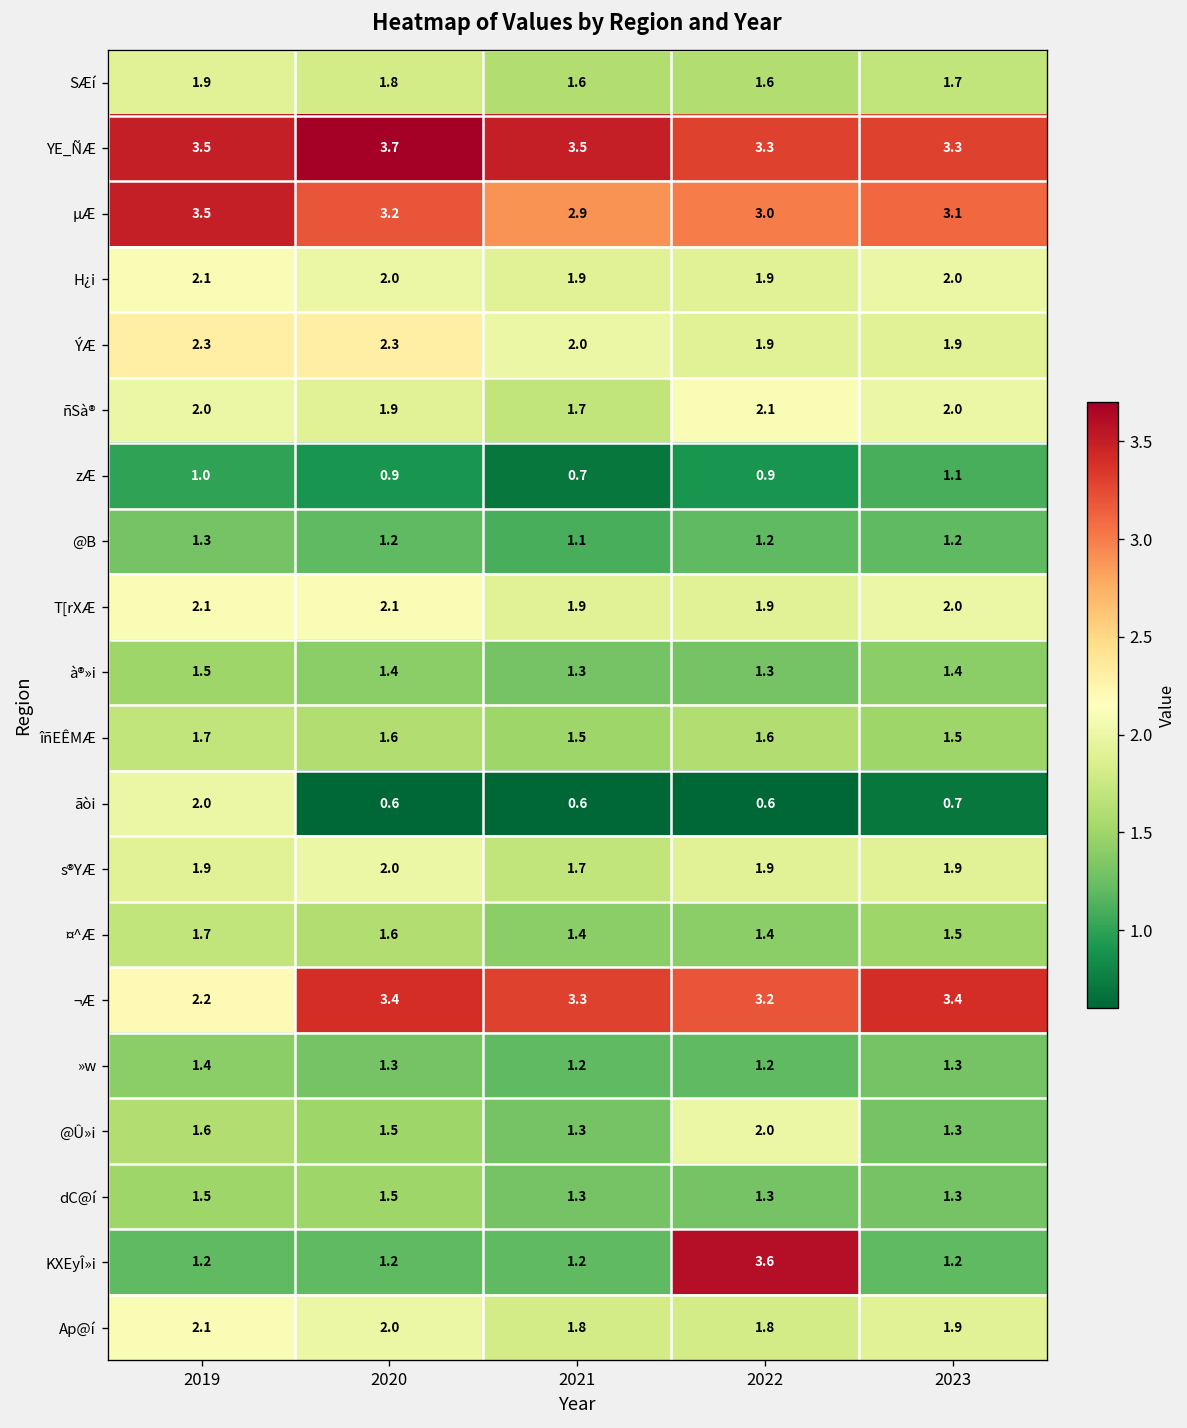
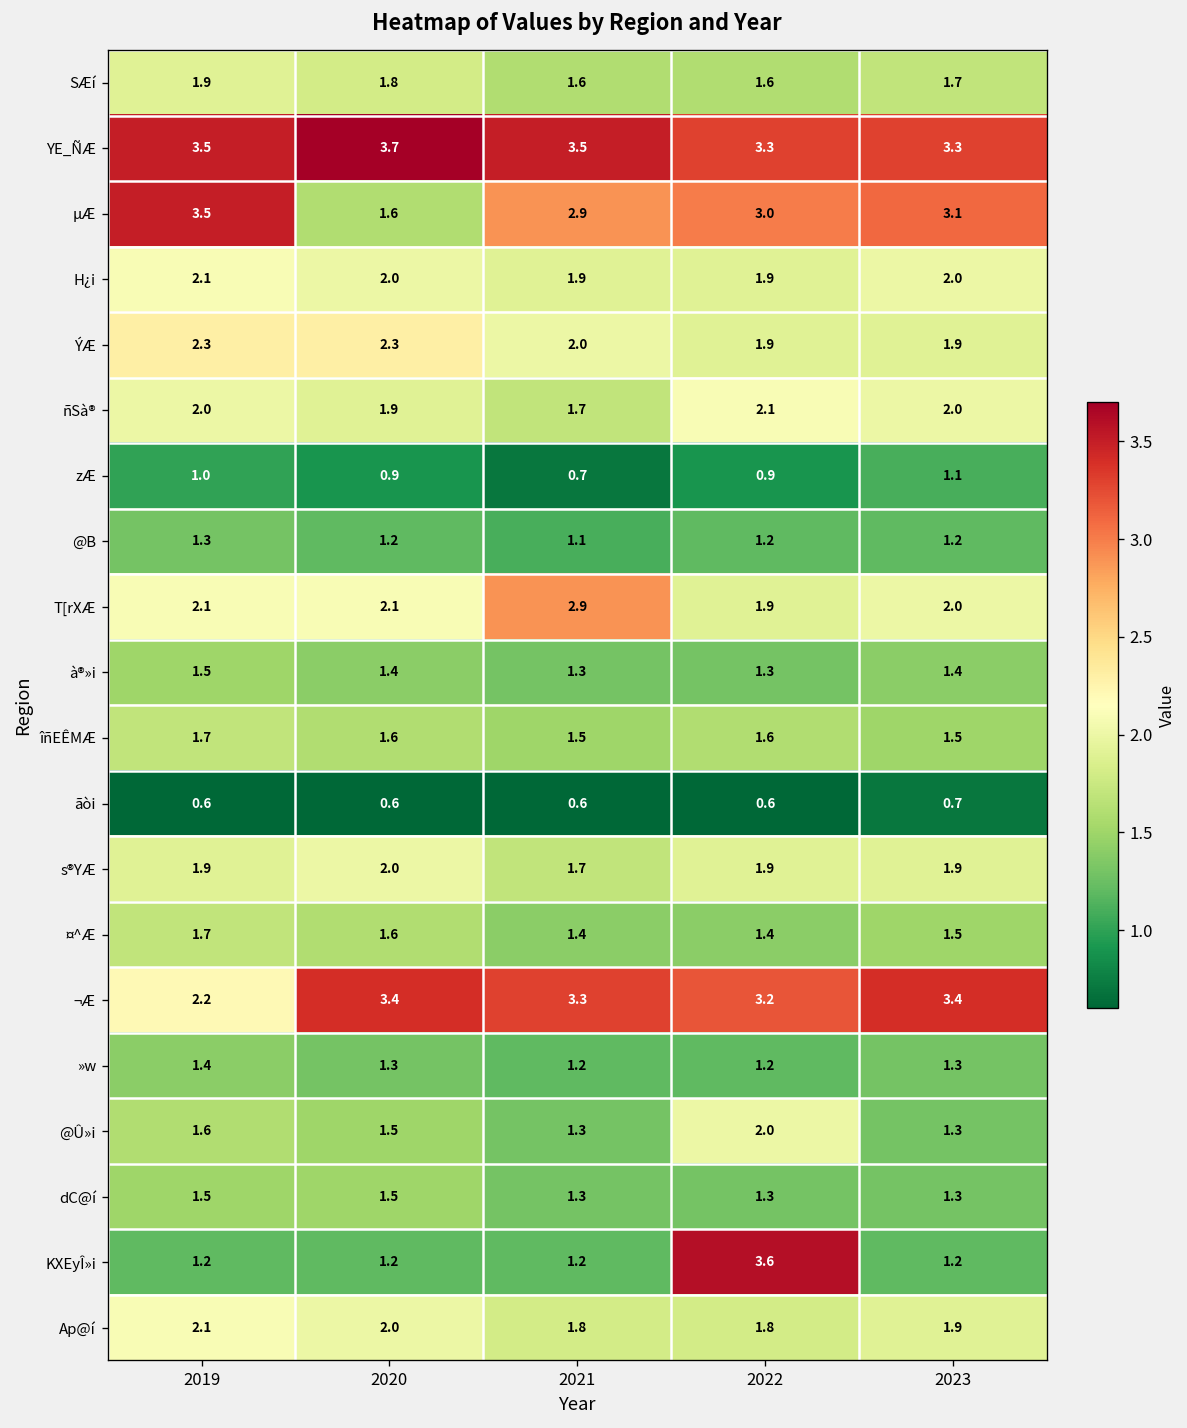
µÆ, 2020: 3.2 -> 1.6
T[rXÆ, 2021: 1.9 -> 2.9
ãòi, 2019: 2.0 -> 0.6
